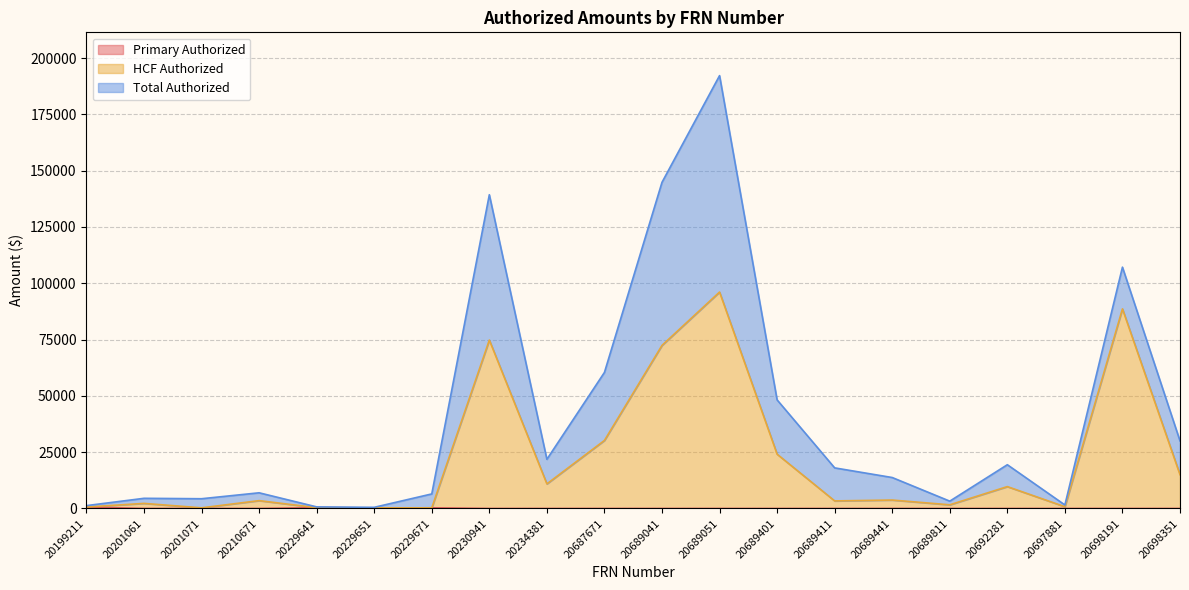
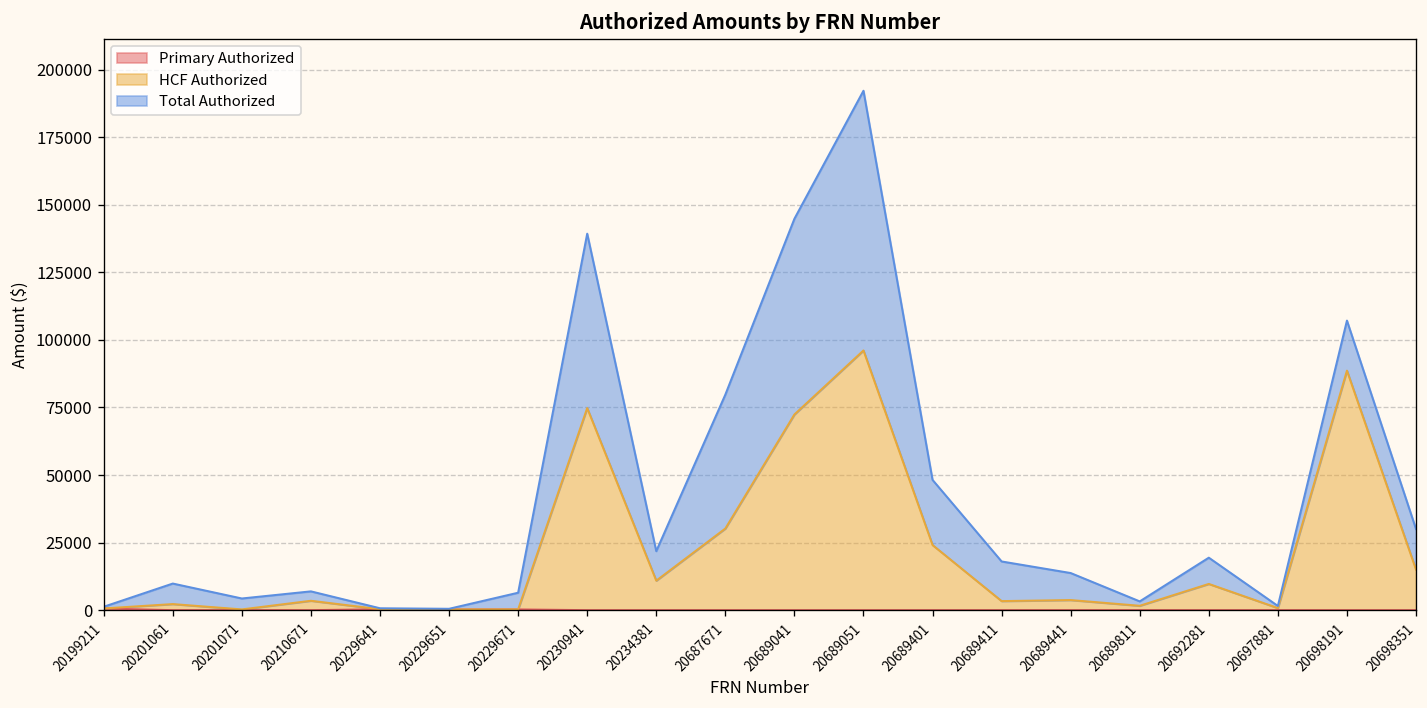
Total Authorized, 20201061: 2000 -> 8000
Total Authorized, 20687671: 30000 -> 50000
